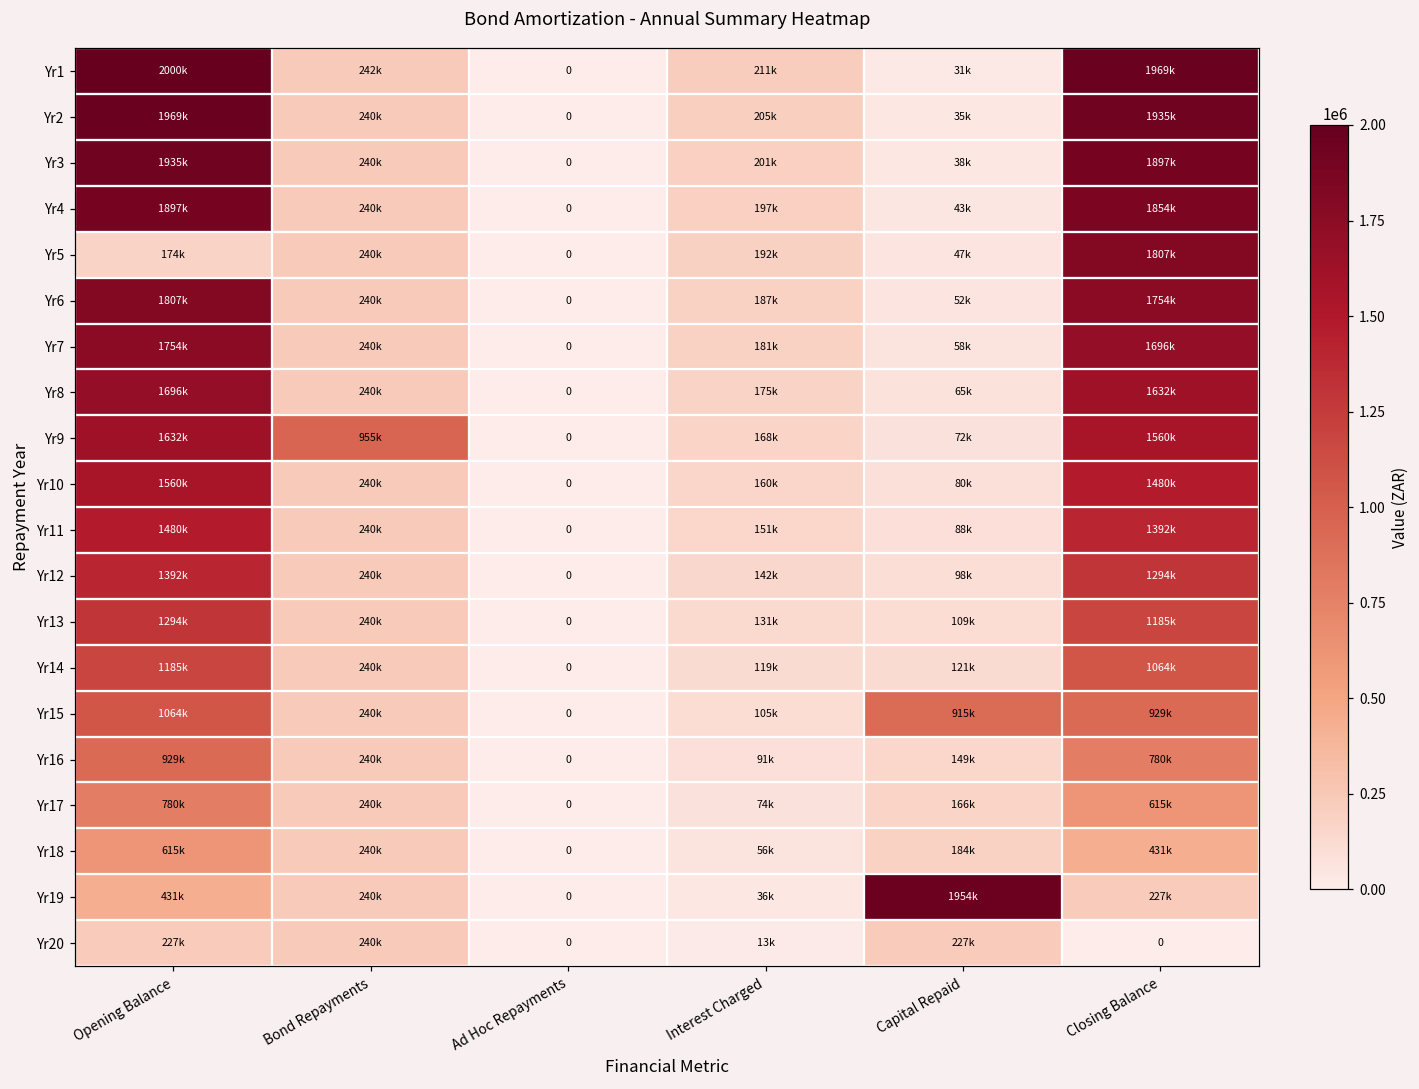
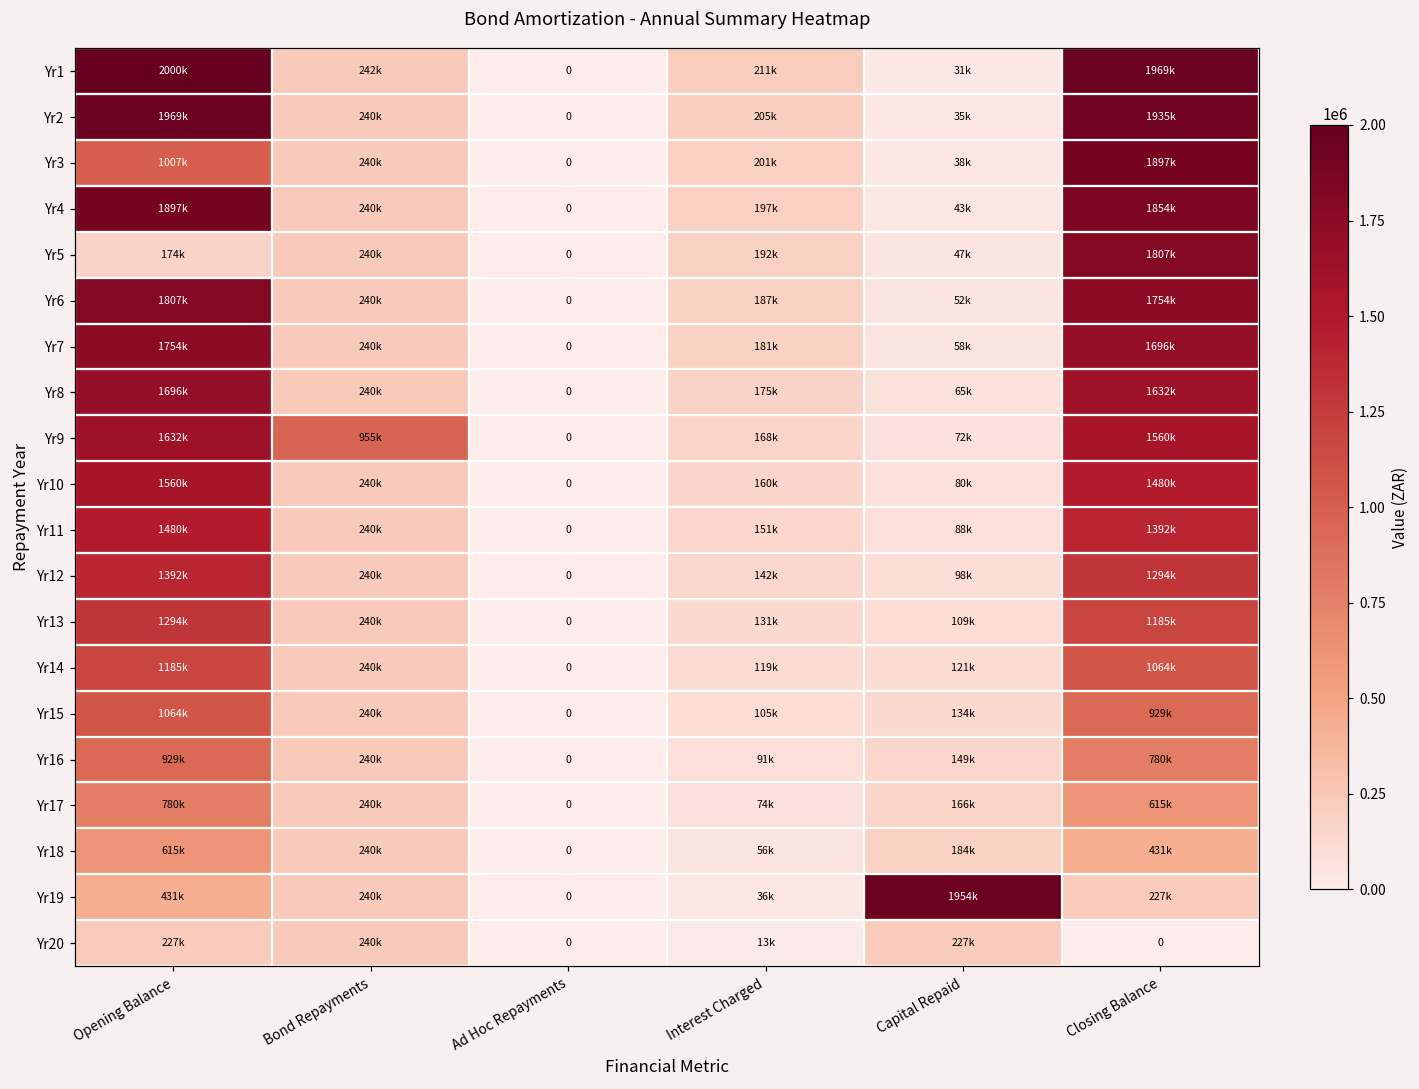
Yr3, Opening Balance: 1935k -> 1007k
Yr15, Capital Repaid: 915k -> 134k
